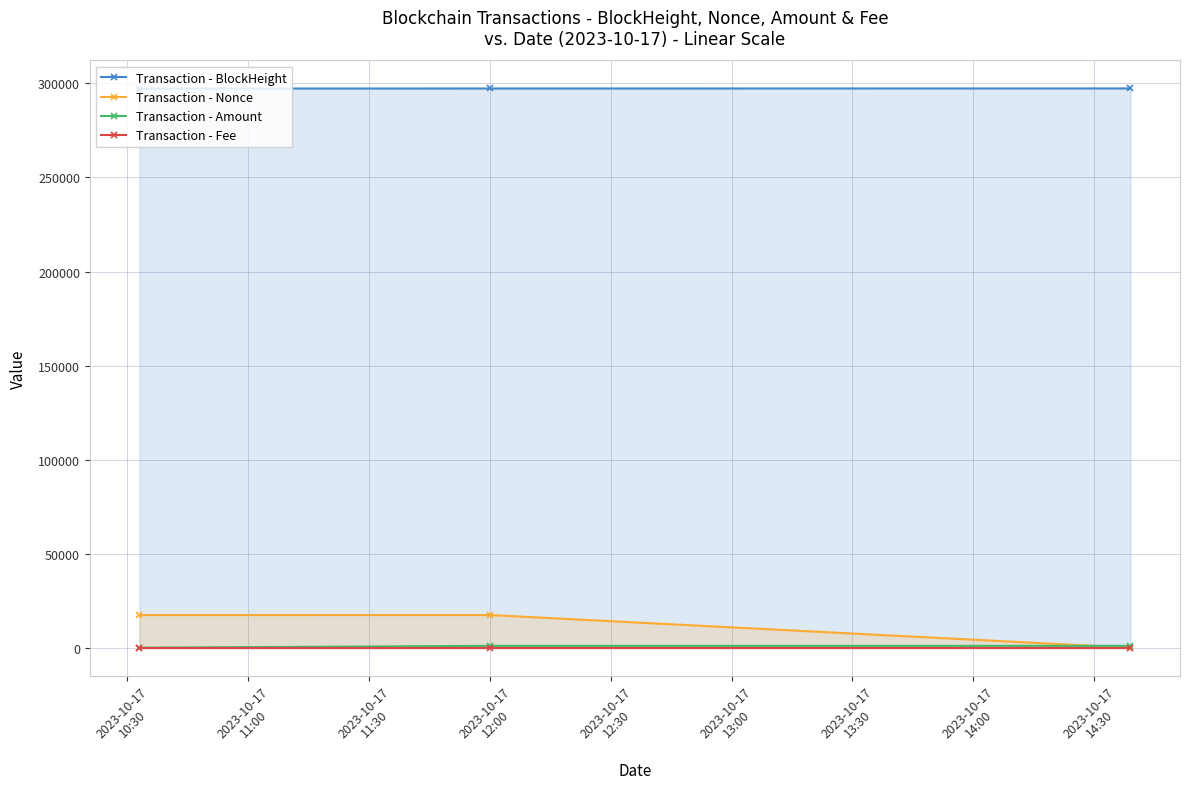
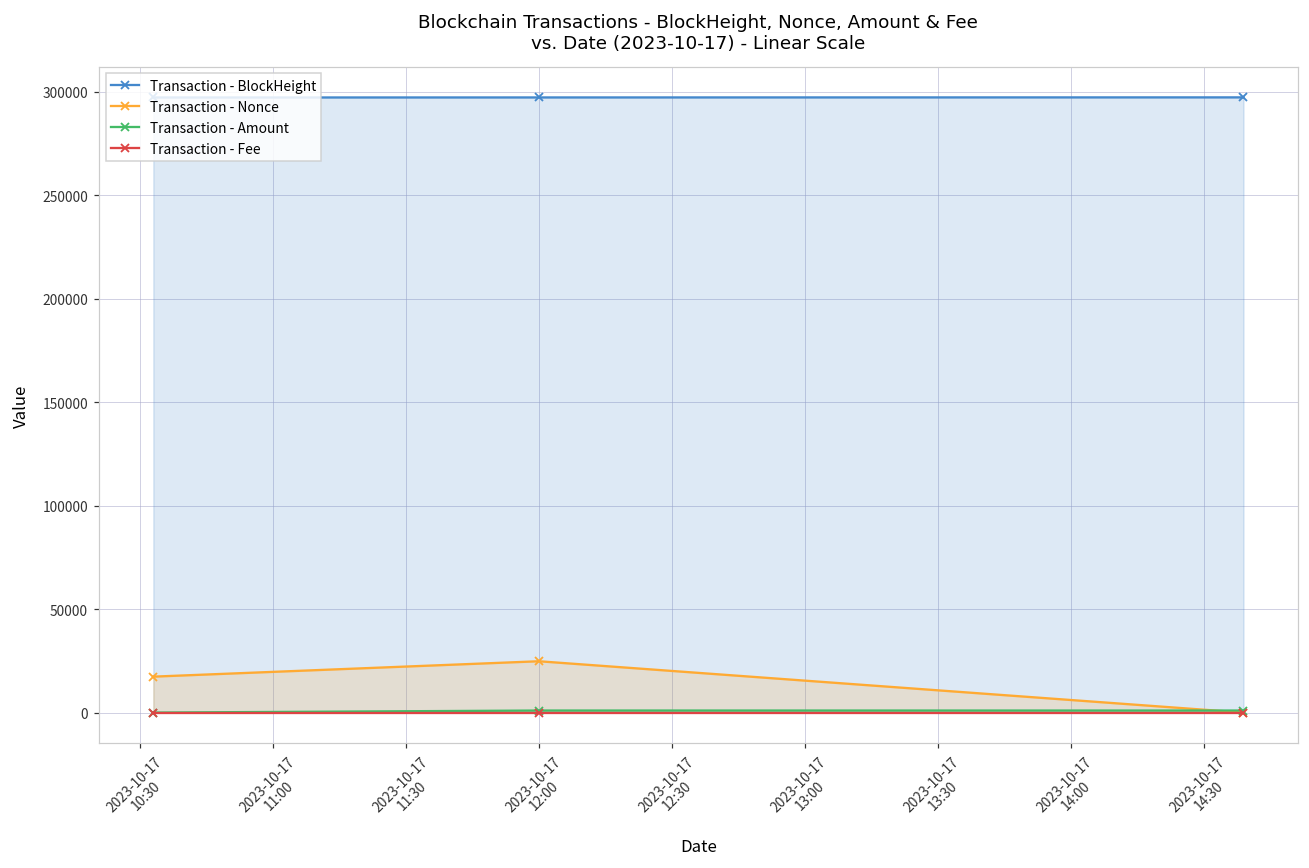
Transaction - Nonce, 2023-10-17 12:00: 17000 -> 25000
